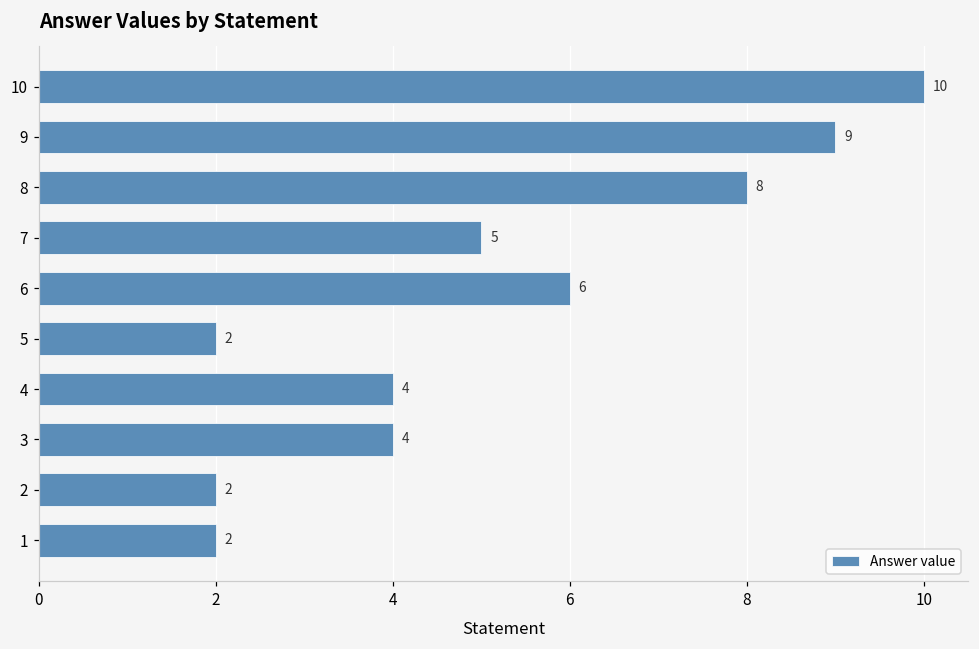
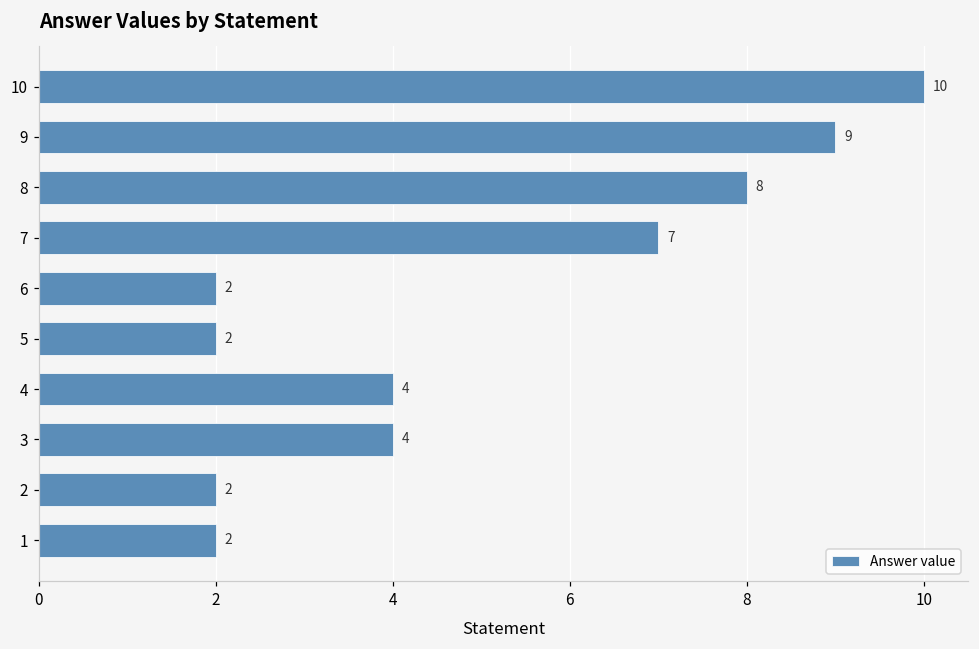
7: 5 -> 7
6: 6 -> 2
